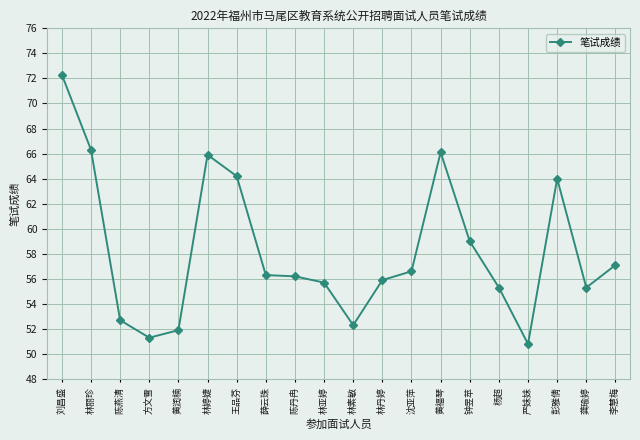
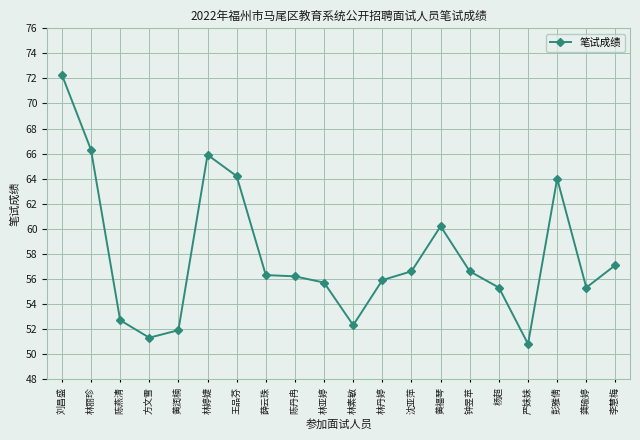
黄福琴: 66.1 -> 60.2
钟昱苹: 59.0 -> 56.6
